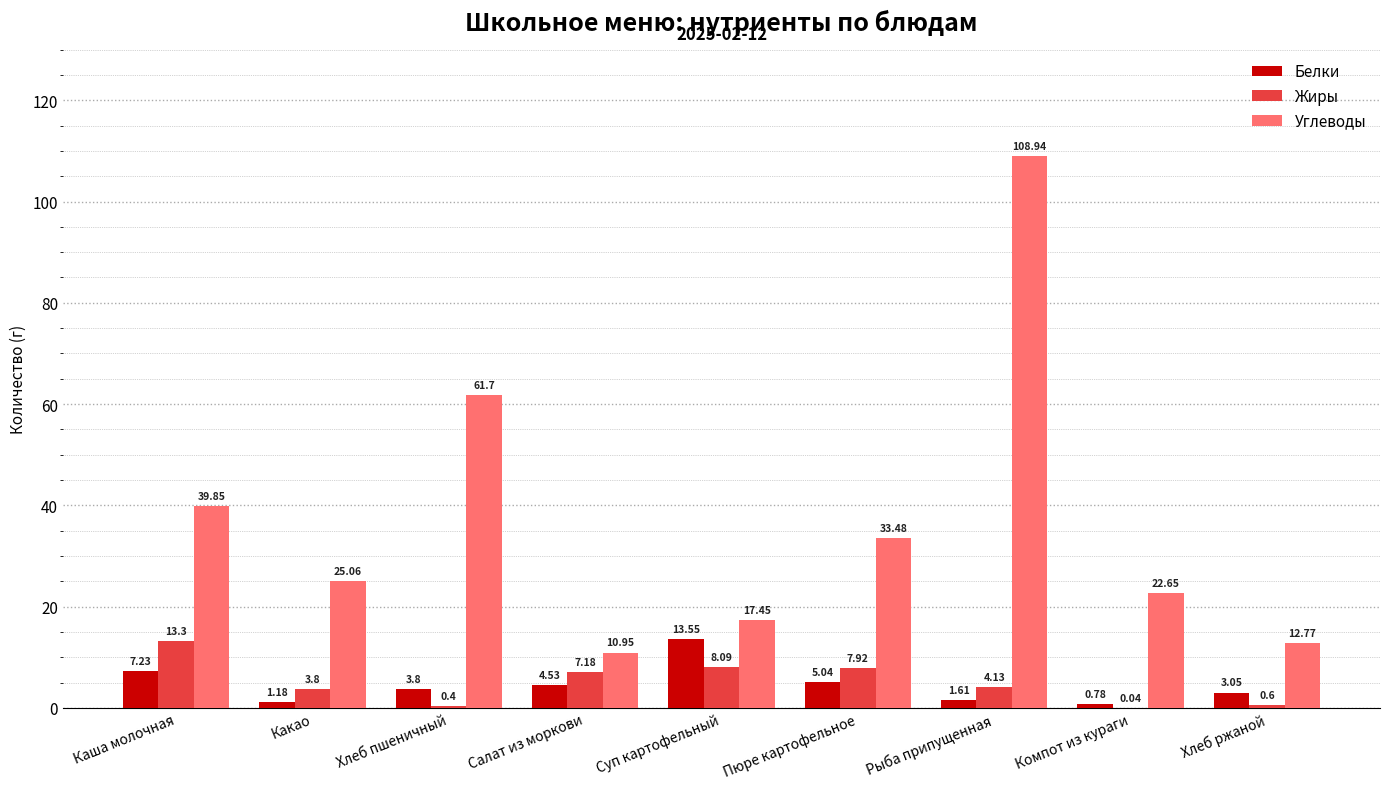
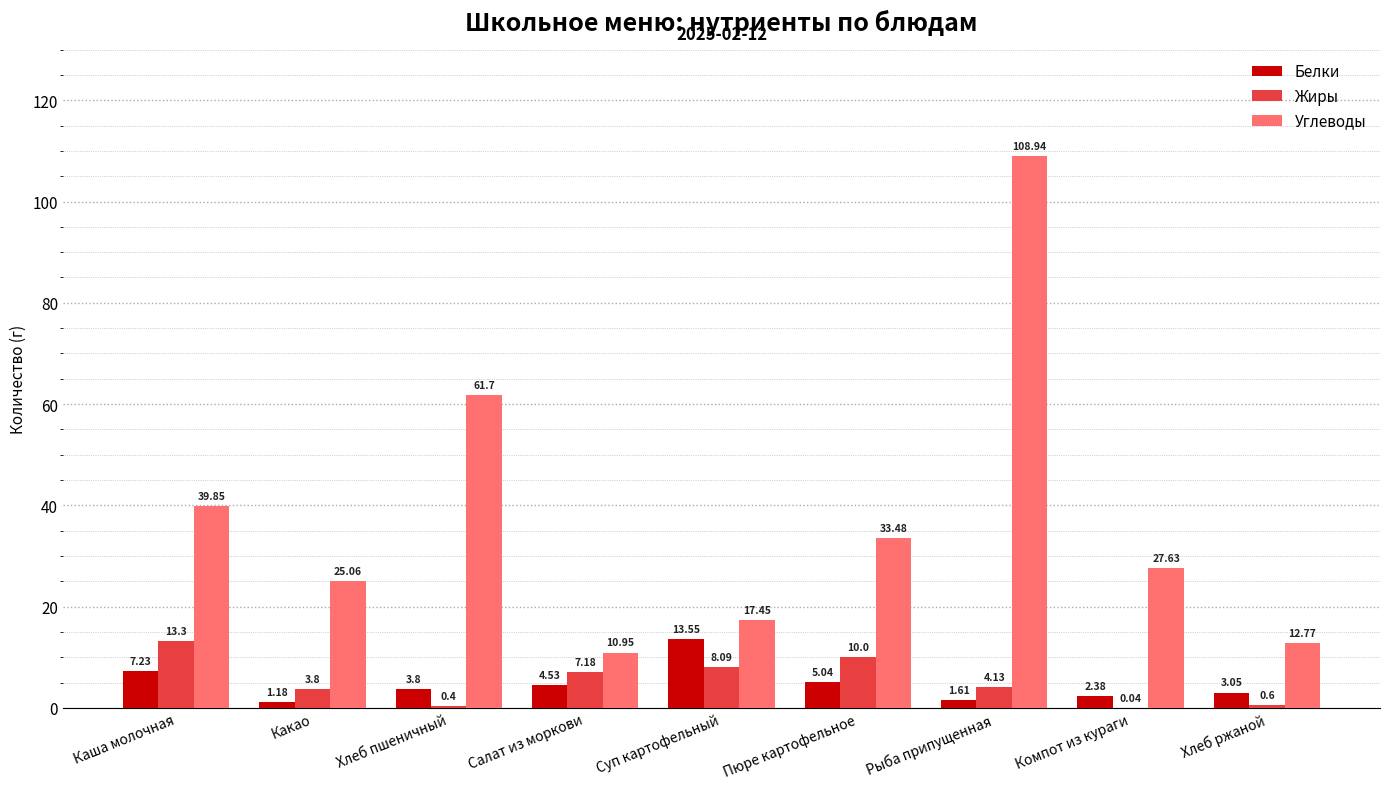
Жиры, Пюре картофельное: 7.92 -> 10.0
Белки, Компот из кураги: 0.78 -> 2.38
Углеводы, Компот из кураги: 22.65 -> 27.63
